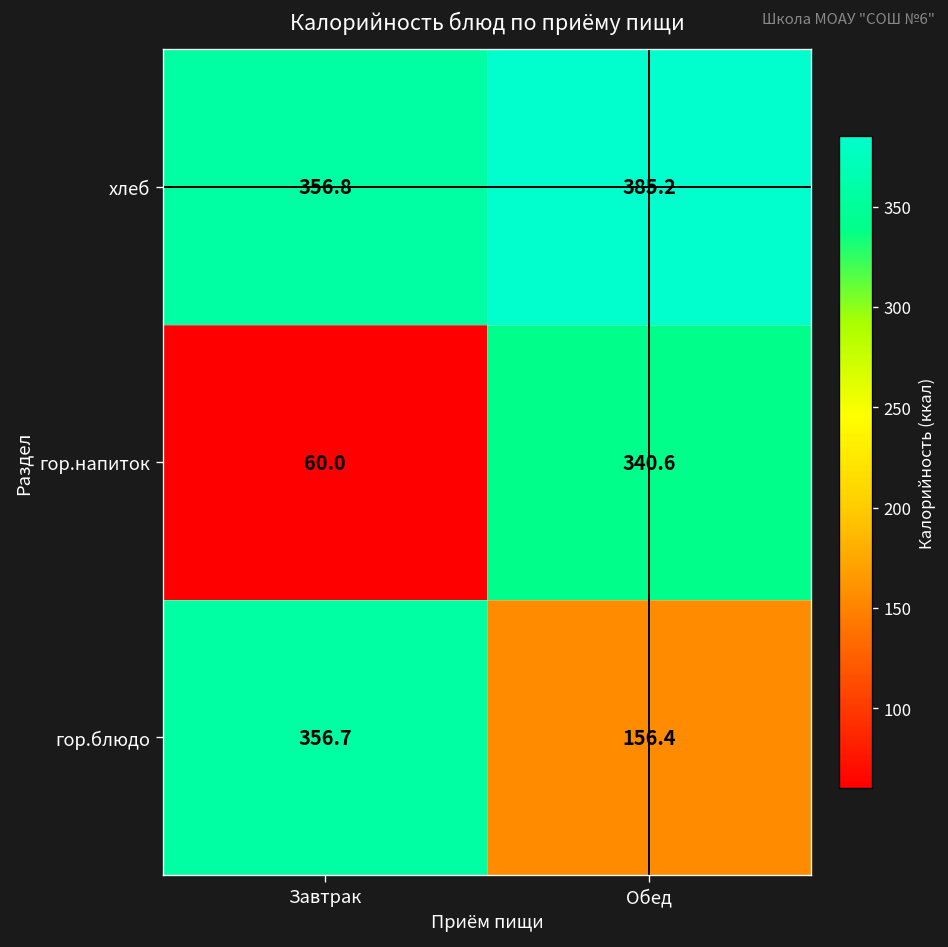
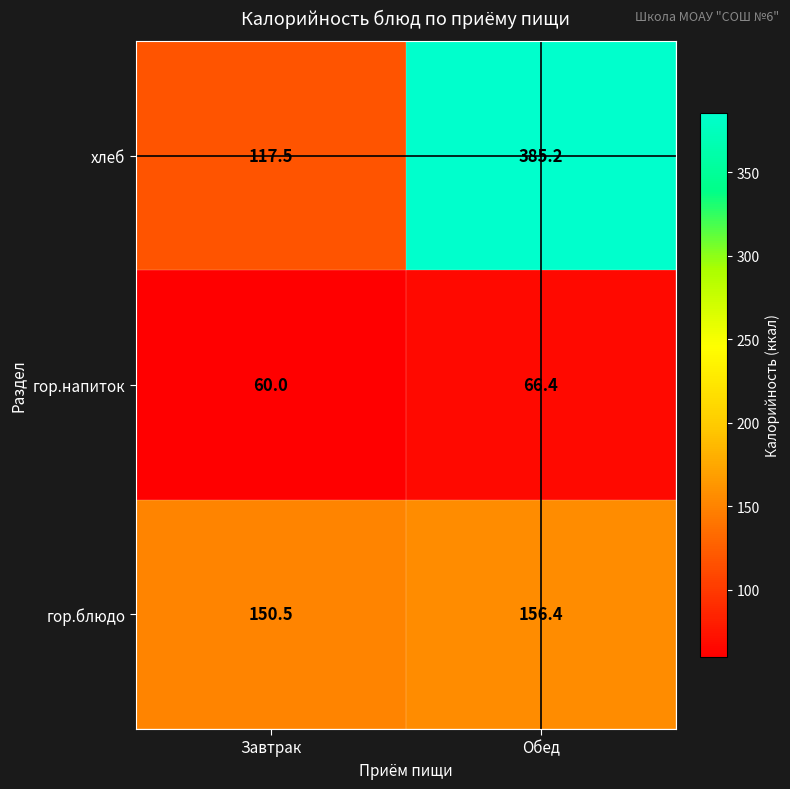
хлеб, Завтрак: 356.8 -> 117.5
гор.напиток, Обед: 340.6 -> 66.4
гор.блюдо, Завтрак: 356.7 -> 150.5
